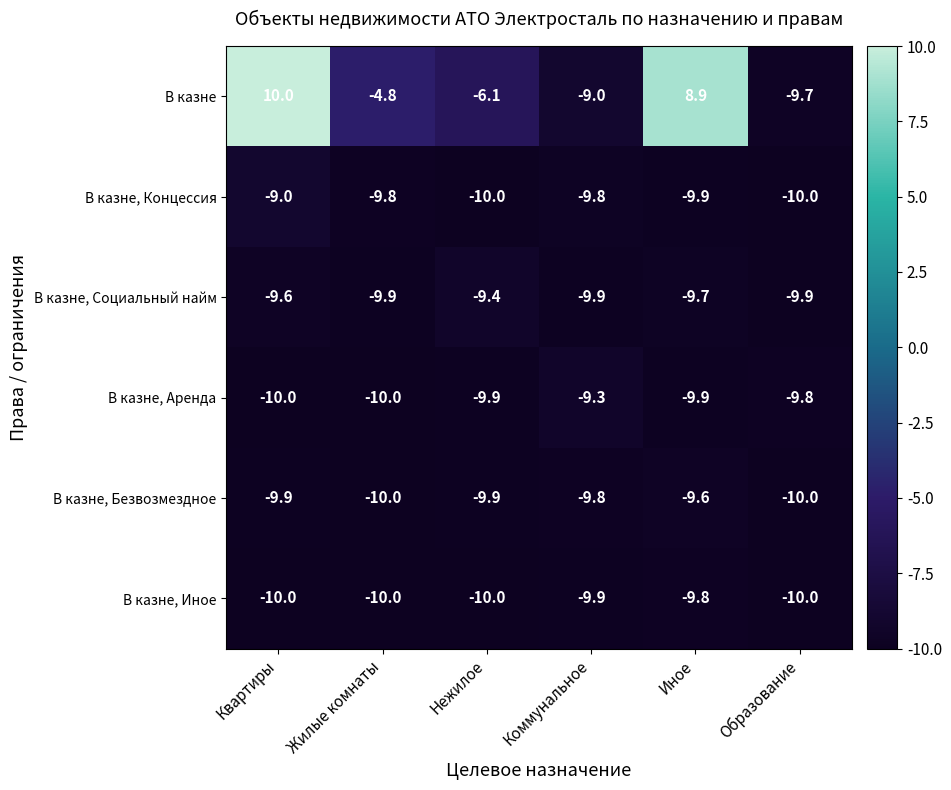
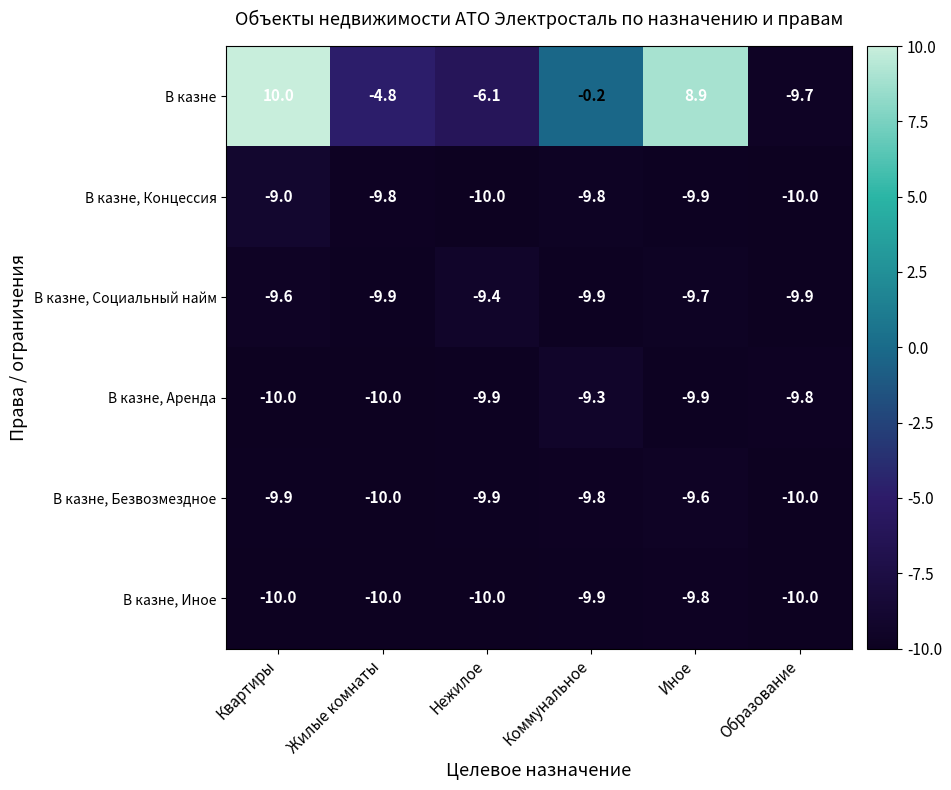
В казне, Коммунальное: -9.0 -> -0.2
